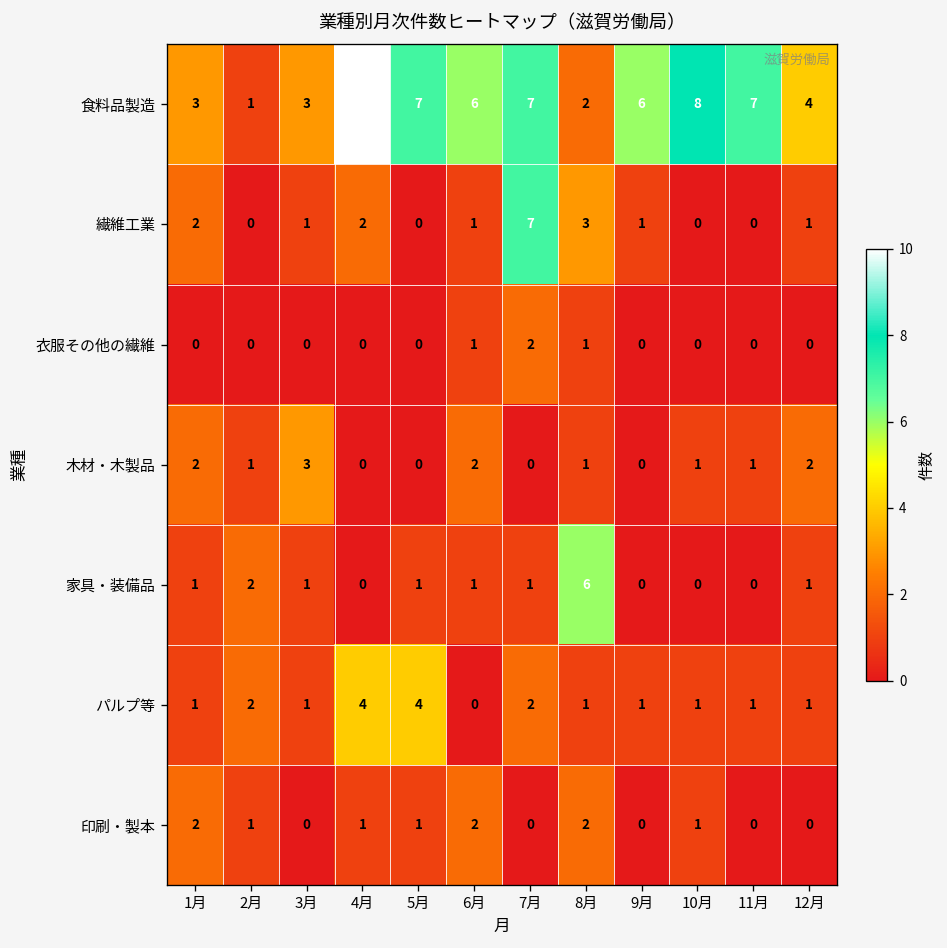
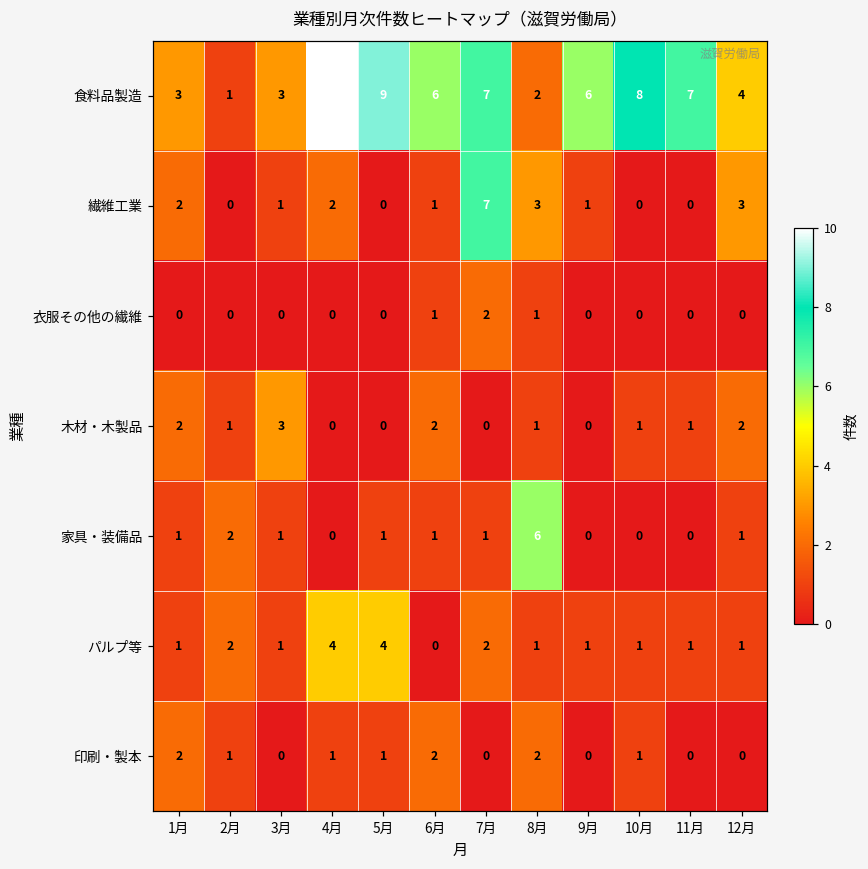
食料品製造, 5月: 7 -> 9
繊維工業, 12月: 1 -> 3
